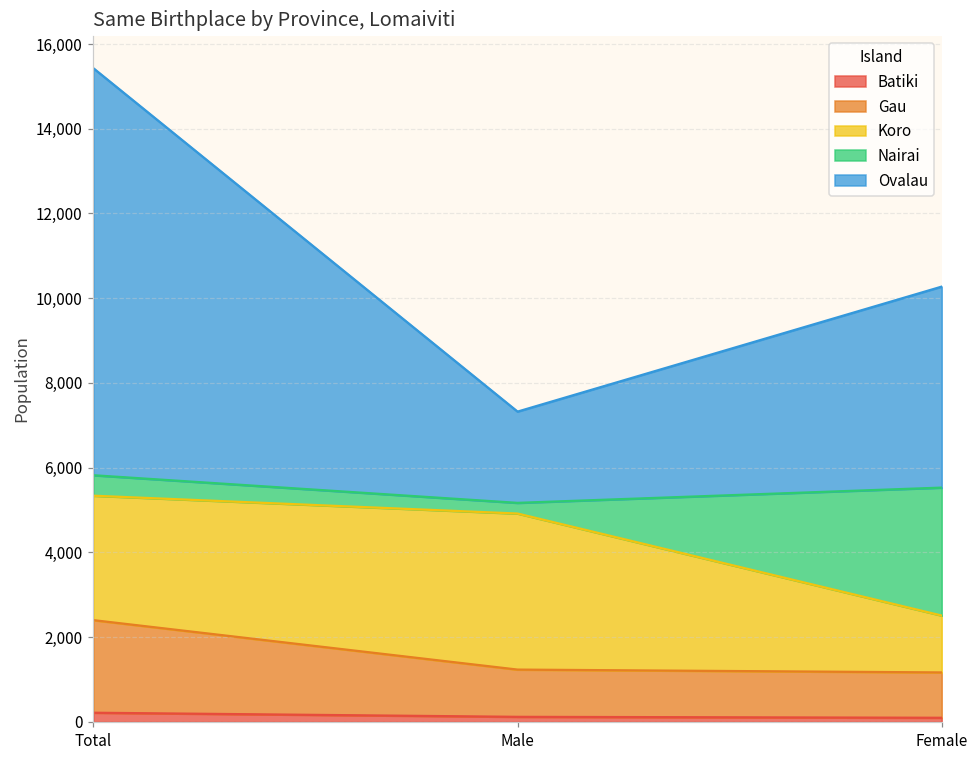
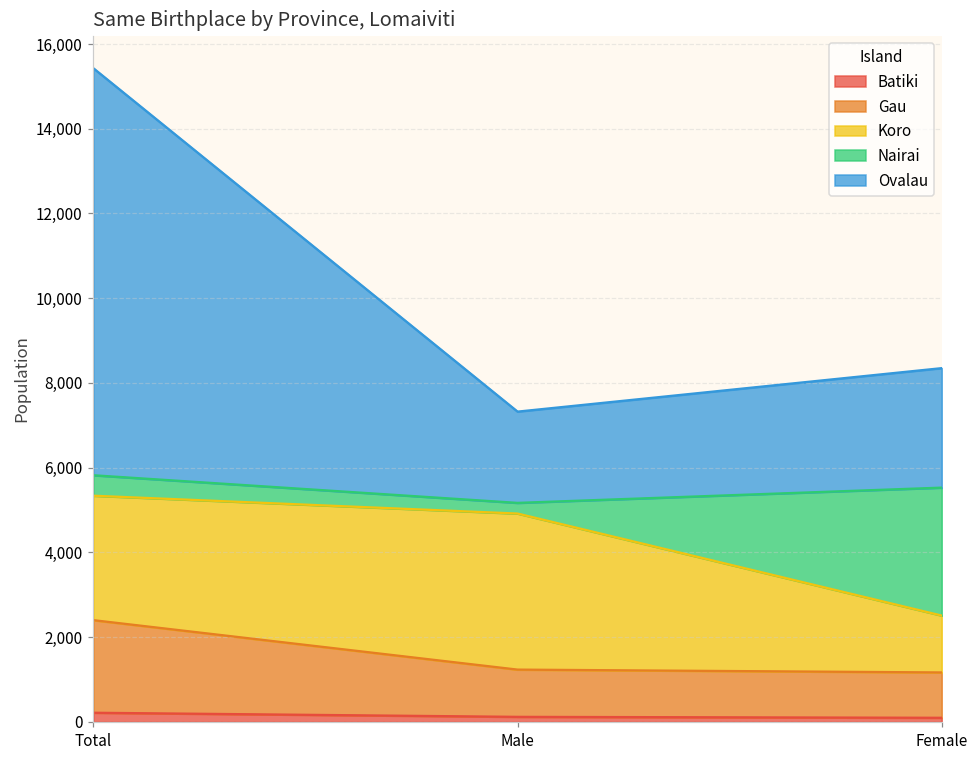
Ovalau, Female: 4,700 -> 2,800
